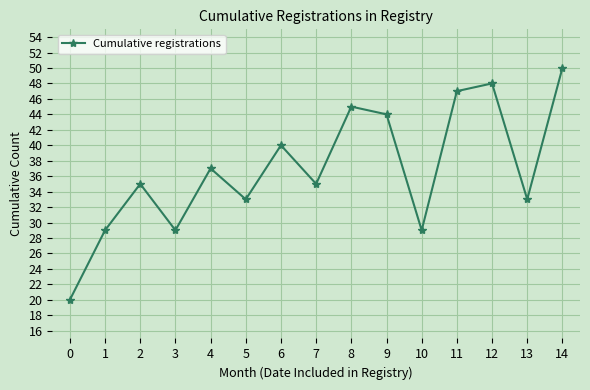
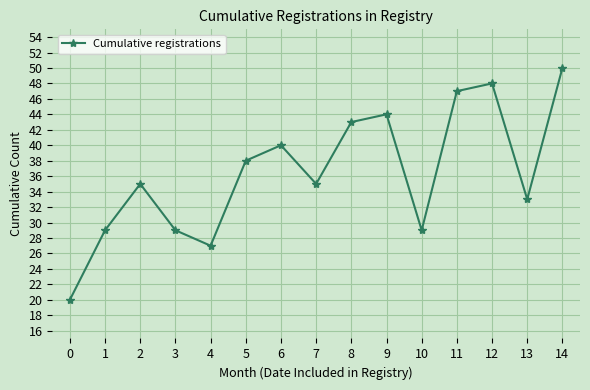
4: 37 -> 27
5: 33 -> 38
8: 45 -> 43
